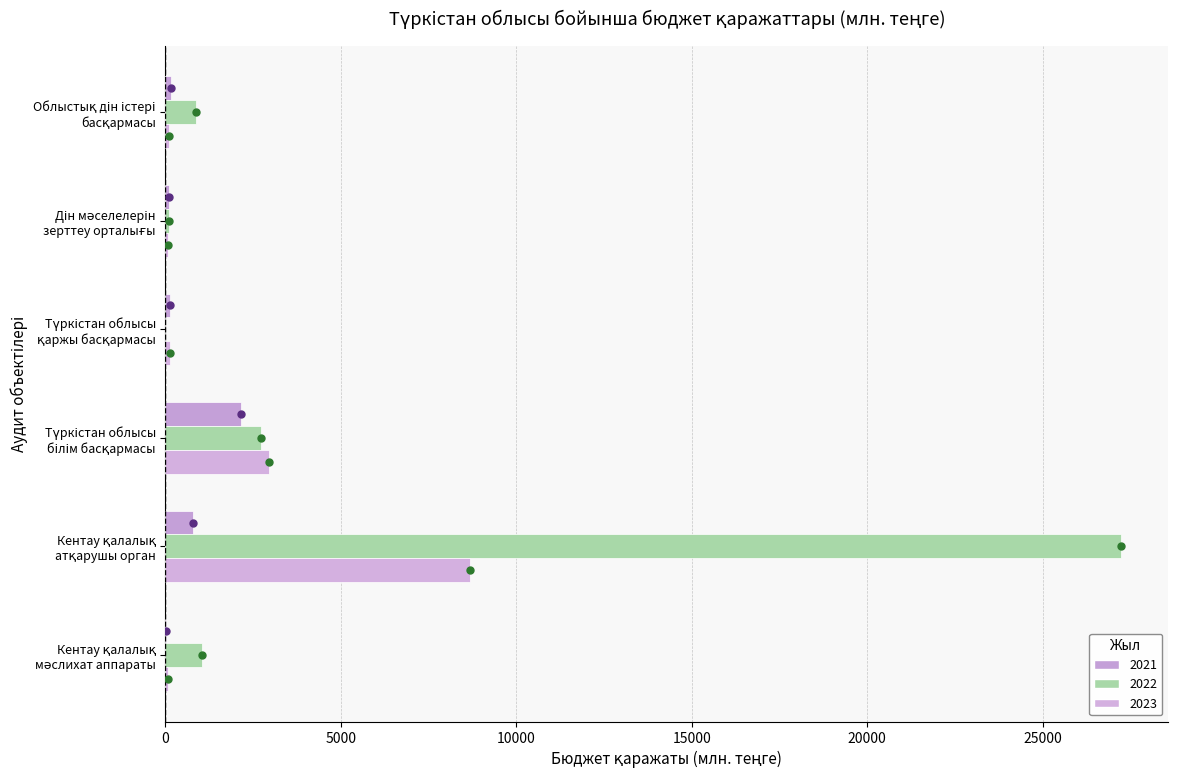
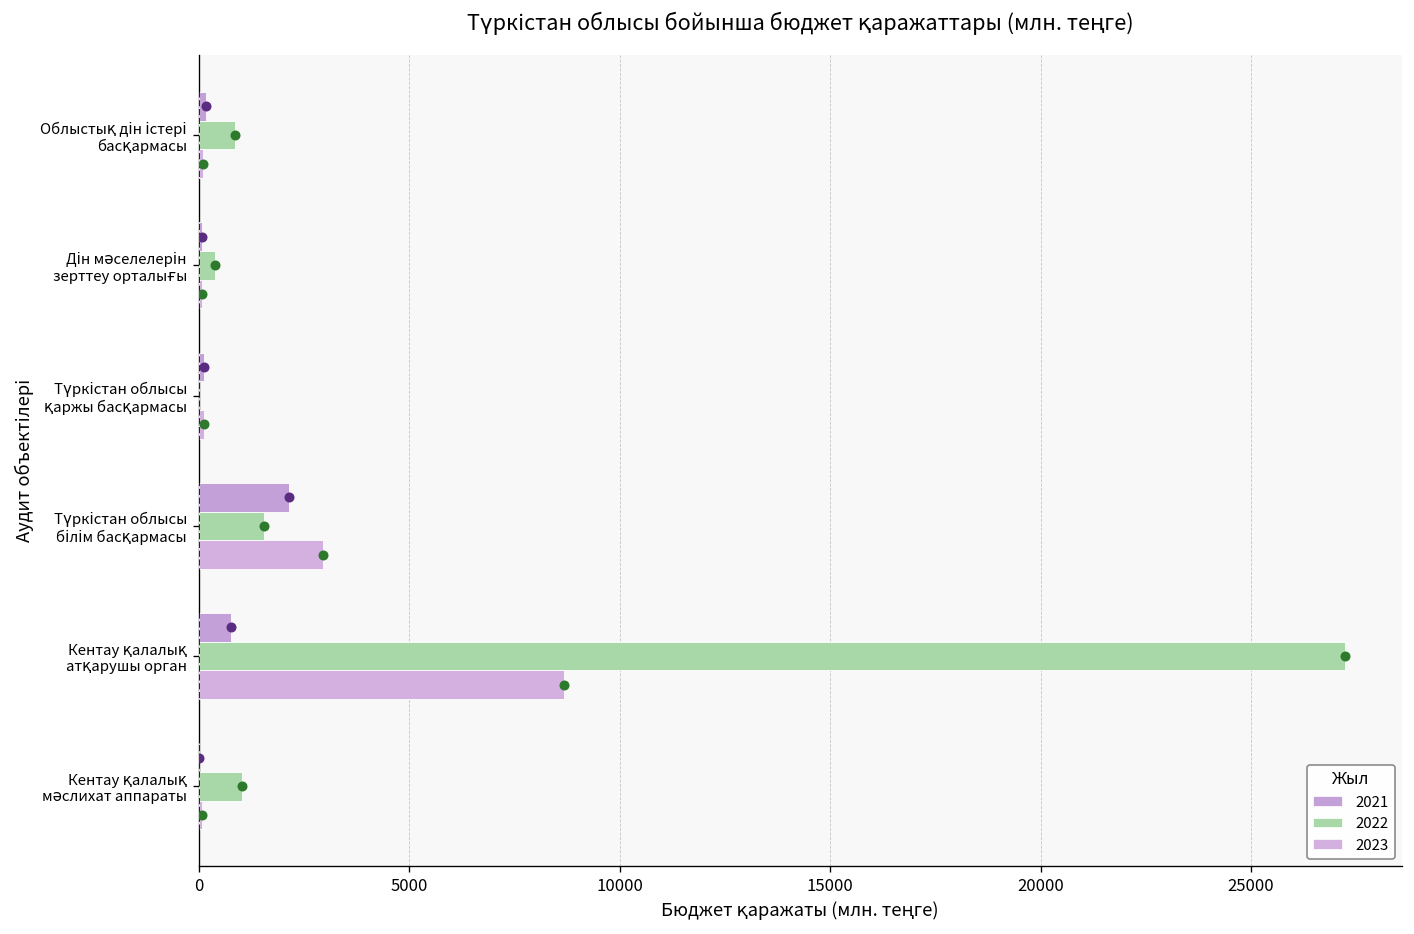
2022, Дін мәселелерін зерттеу орталығы: 100 -> 400
2022, Түркістан облысы білім басқармасы: 2700 -> 1600
